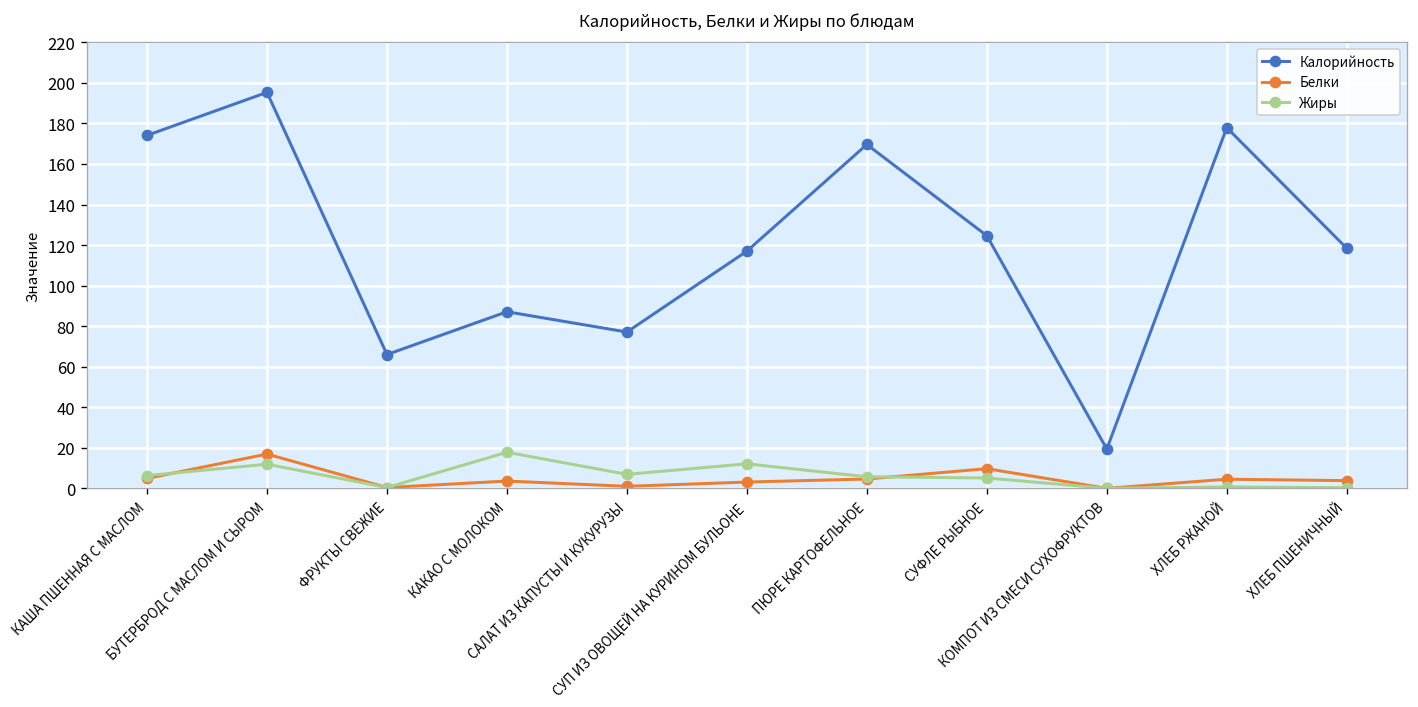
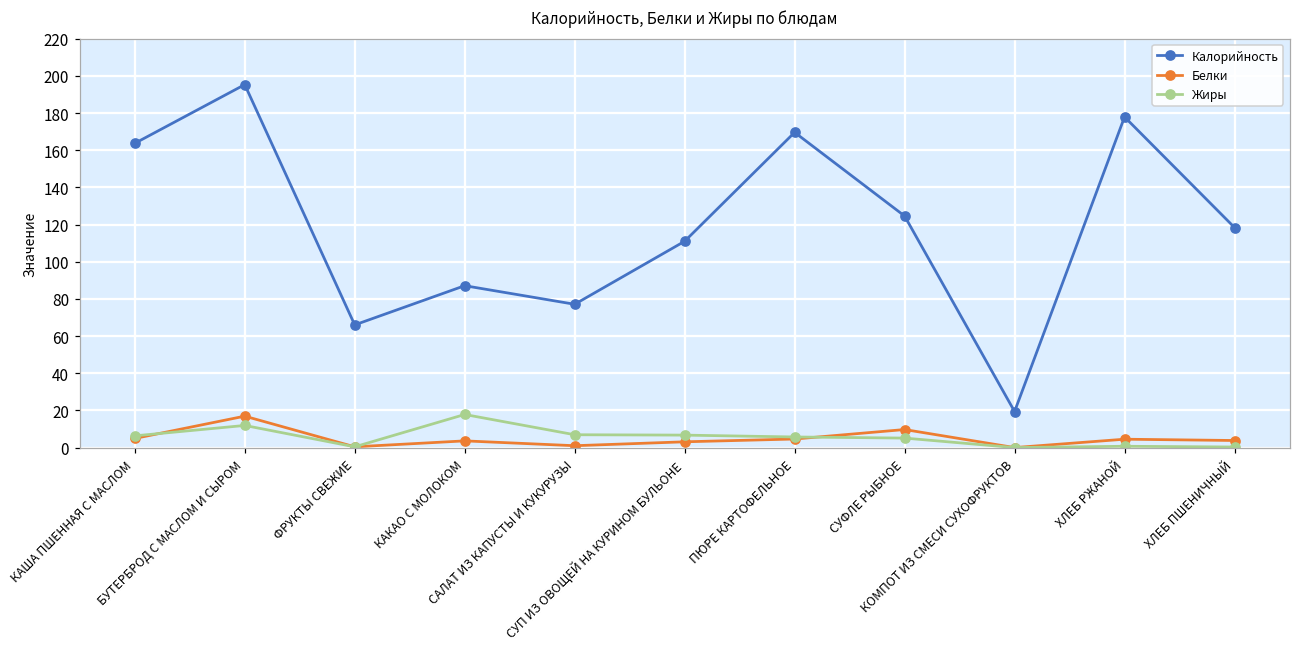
Калорийность, КАША ПШЕННАЯ С МАСЛОМ: 174 -> 164
Калорийность, СУП ИЗ ОВОЩЕЙ НА КУРИНОМ БУЛЬОНЕ: 117 -> 111
Жиры, СУП ИЗ ОВОЩЕЙ НА КУРИНОМ БУЛЬОНЕ: 12 -> 7
